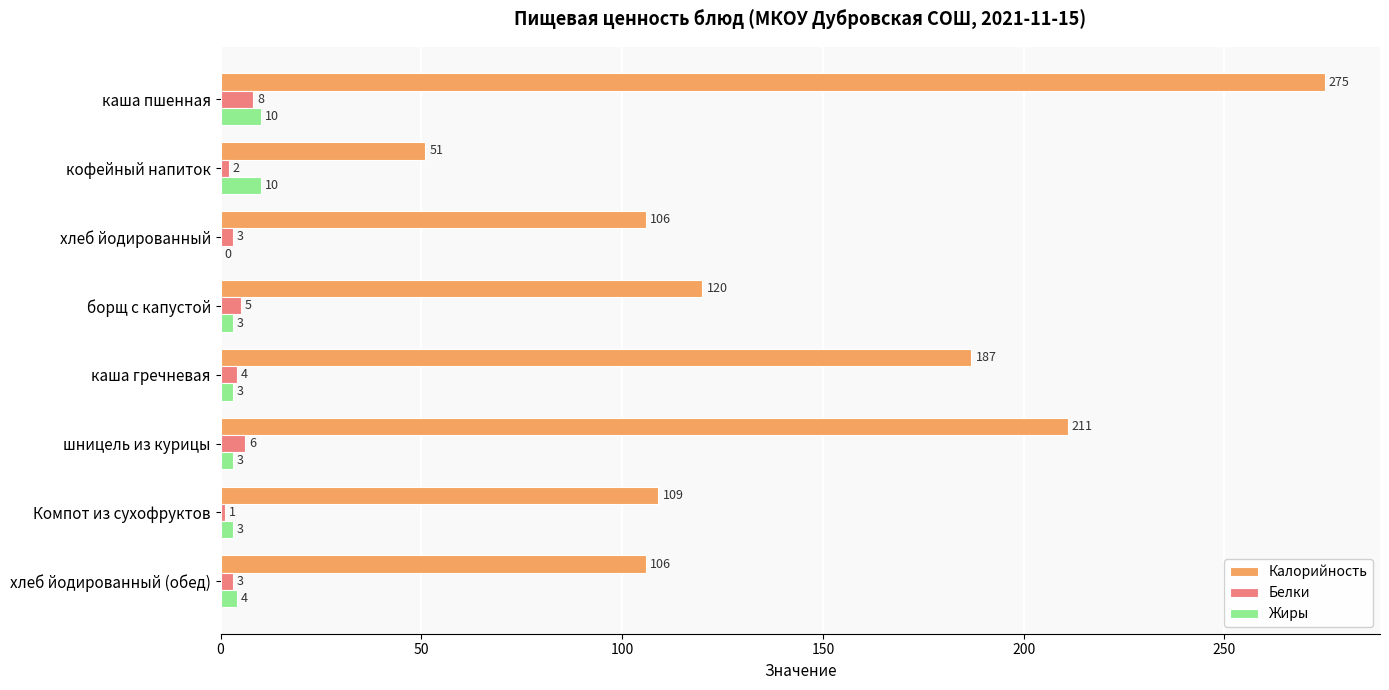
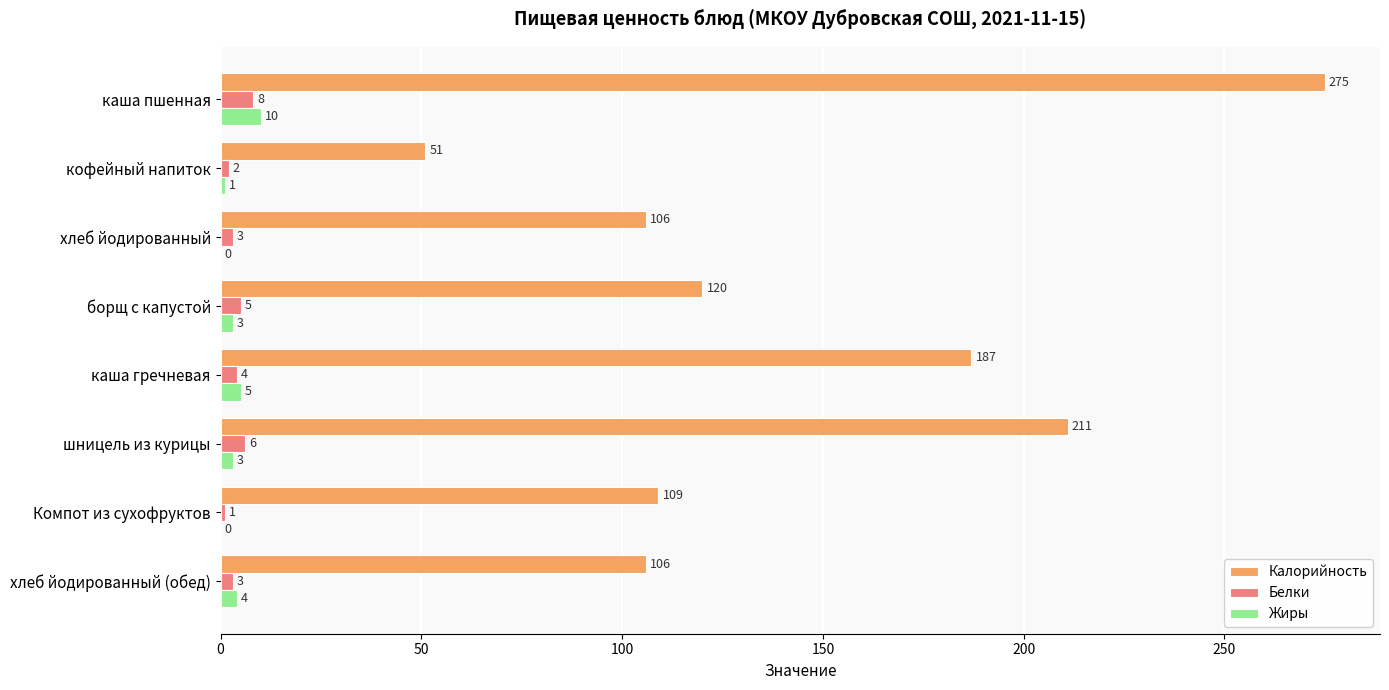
Жиры, кофейный напиток: 10 -> 1
Жиры, каша гречневая: 3 -> 5
Жиры, Компот из сухофруктов: 3 -> 0
